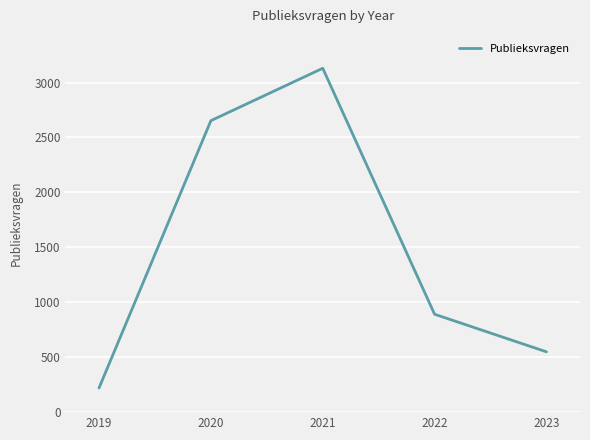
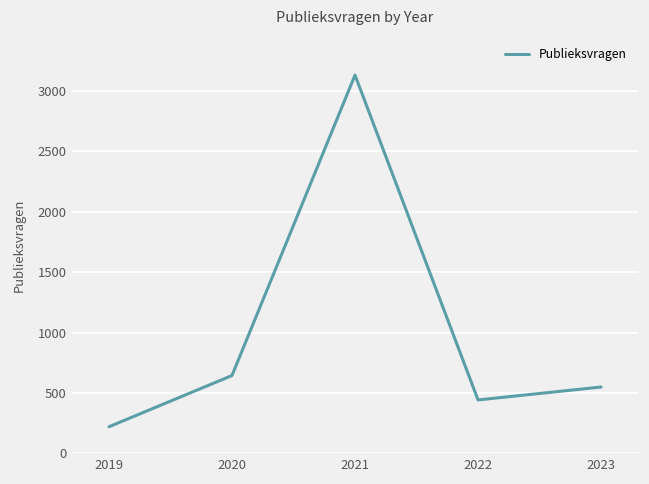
2020: 2650 -> 640
2022: 890 -> 440
